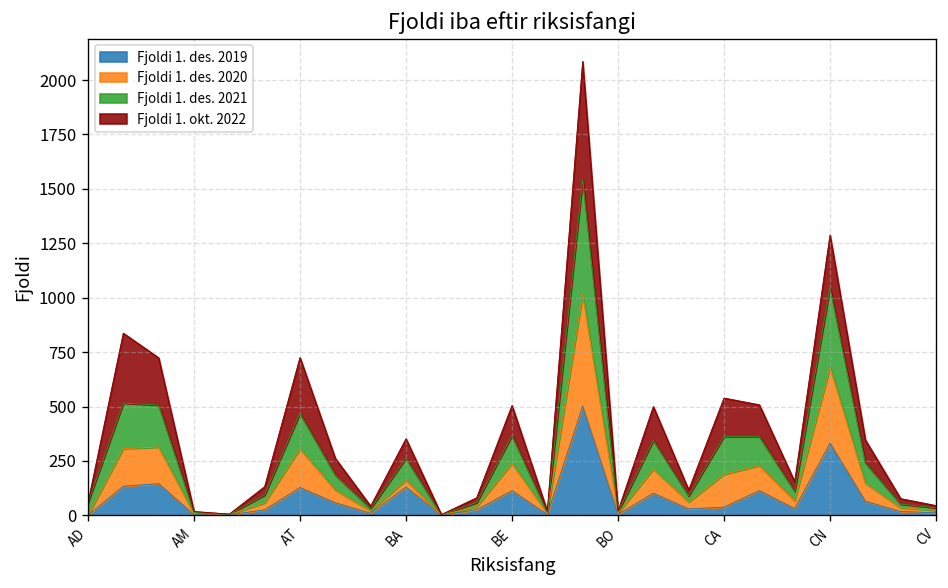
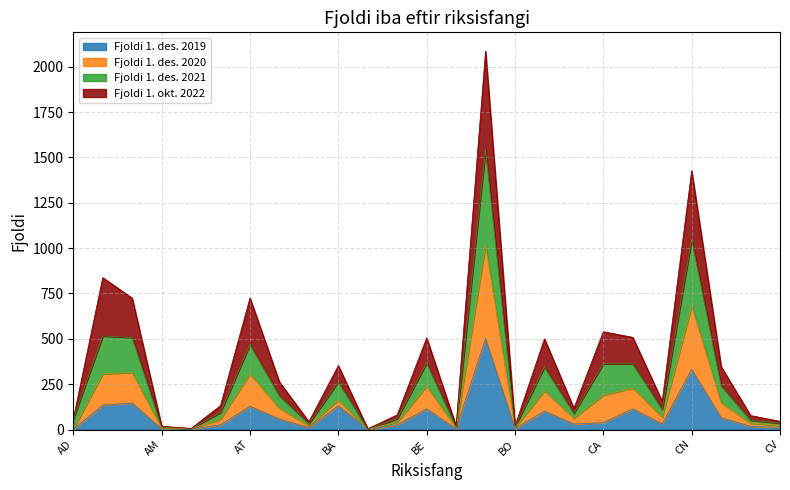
Fjoldi 1. okt. 2022, CN: 240 -> 380
